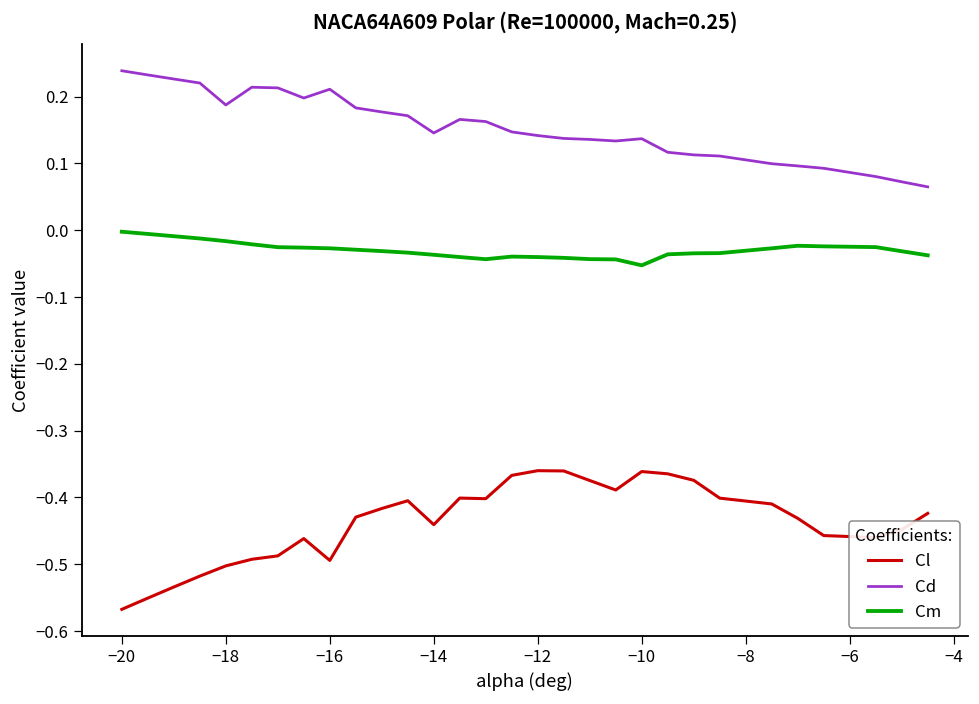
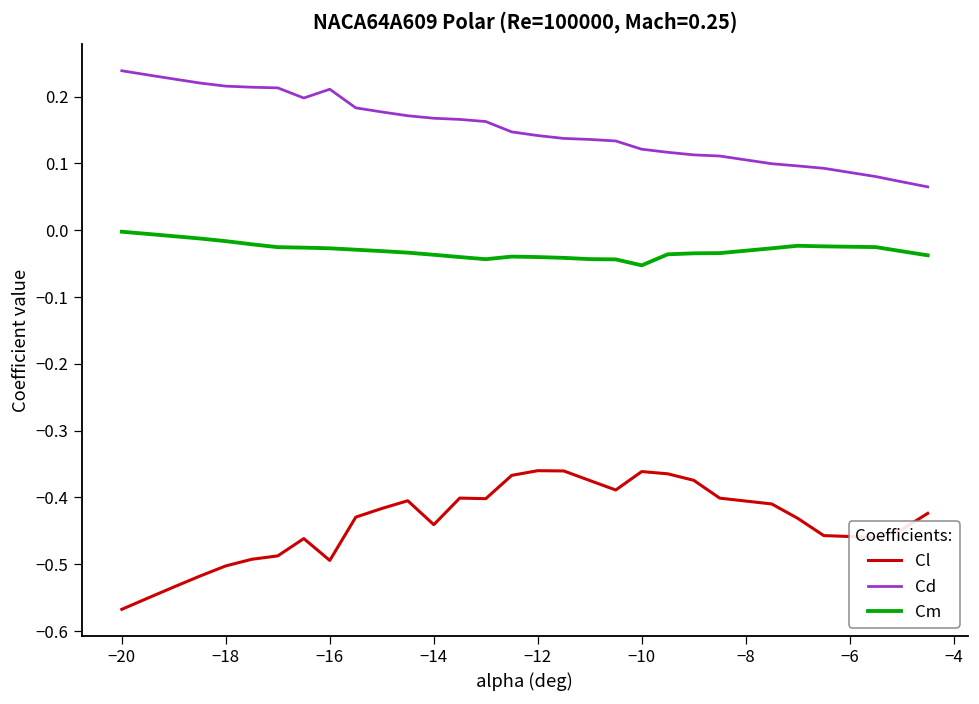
Cd, −18: 0.19 -> 0.22
Cd, −14: 0.15 -> 0.17
Cd, −10: 0.14 -> 0.12
